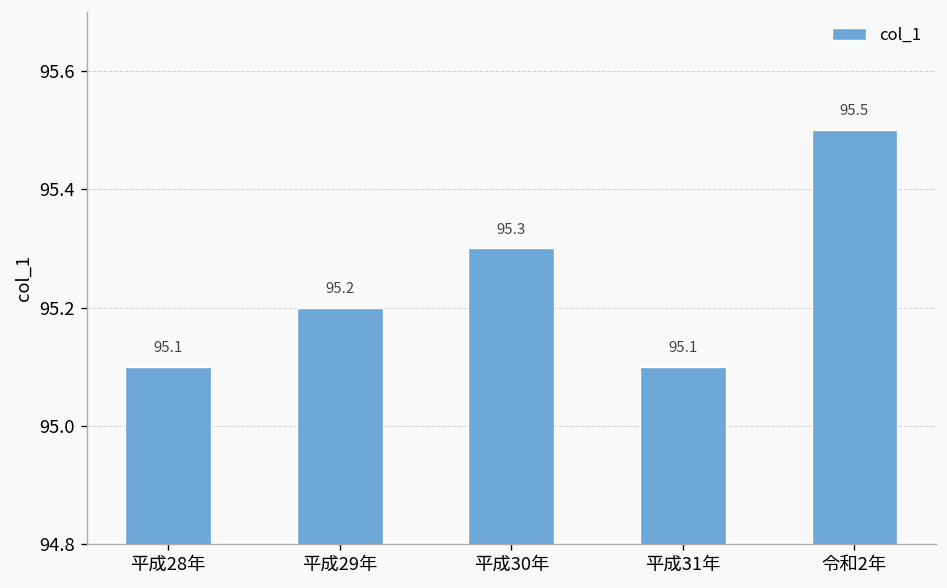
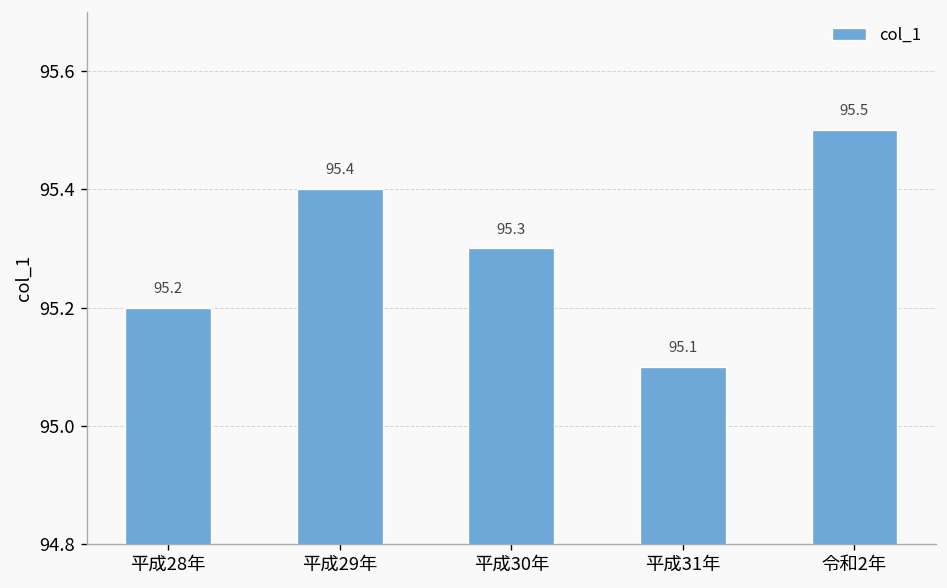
平成28年: 95.1 -> 95.2
平成29年: 95.2 -> 95.4
